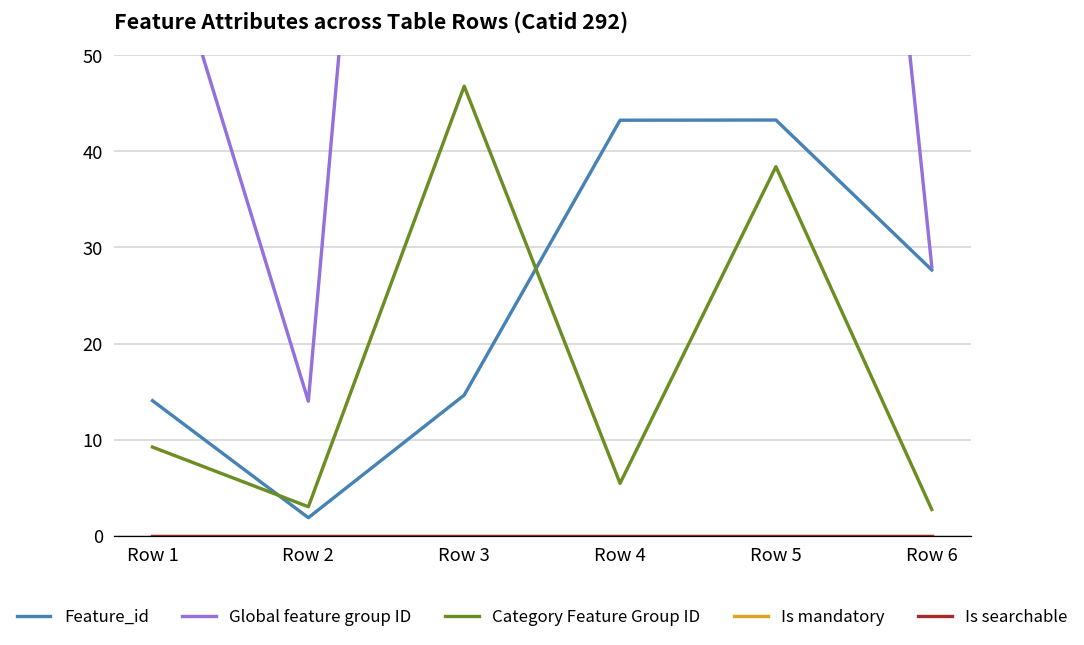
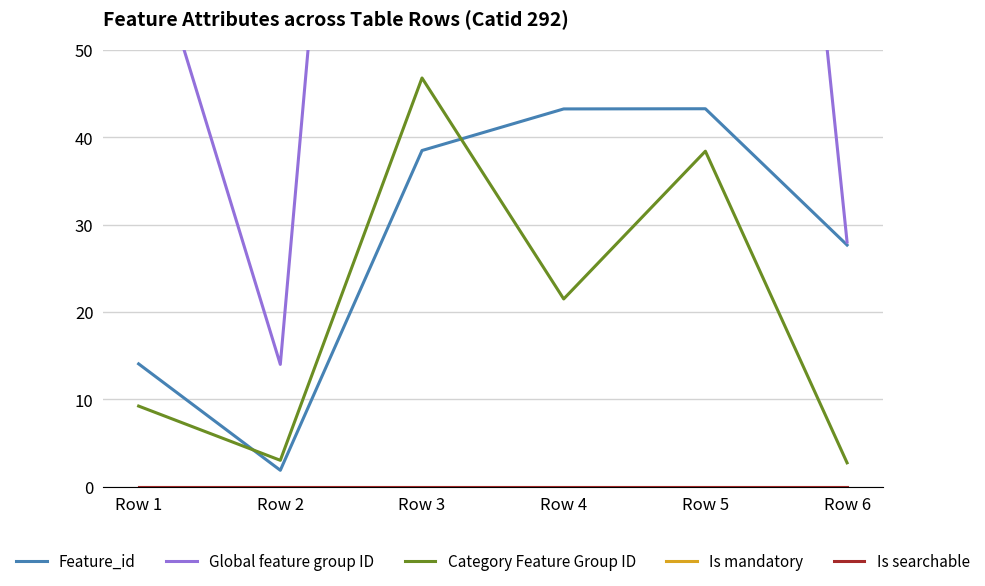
Feature_id, Row 3: 15 -> 38
Category Feature Group ID, Row 4: 5 -> 21
